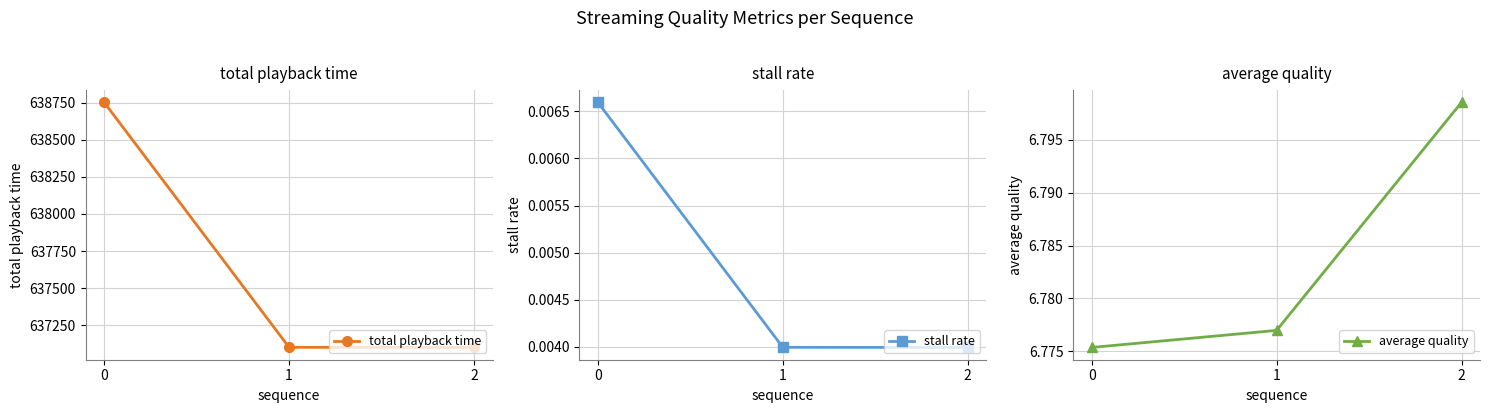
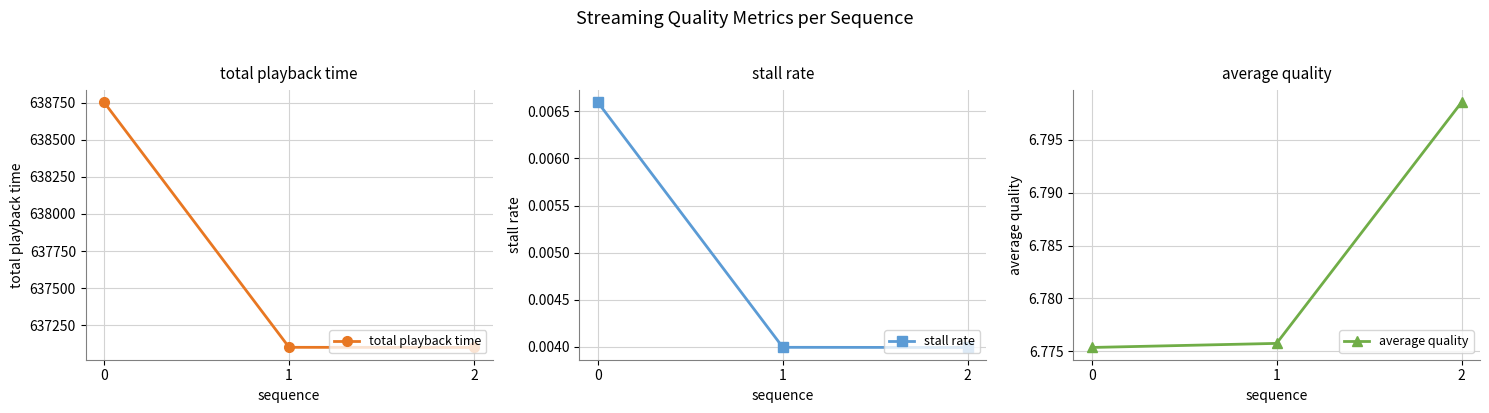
average quality, 1: 6.7770 -> 6.7757
